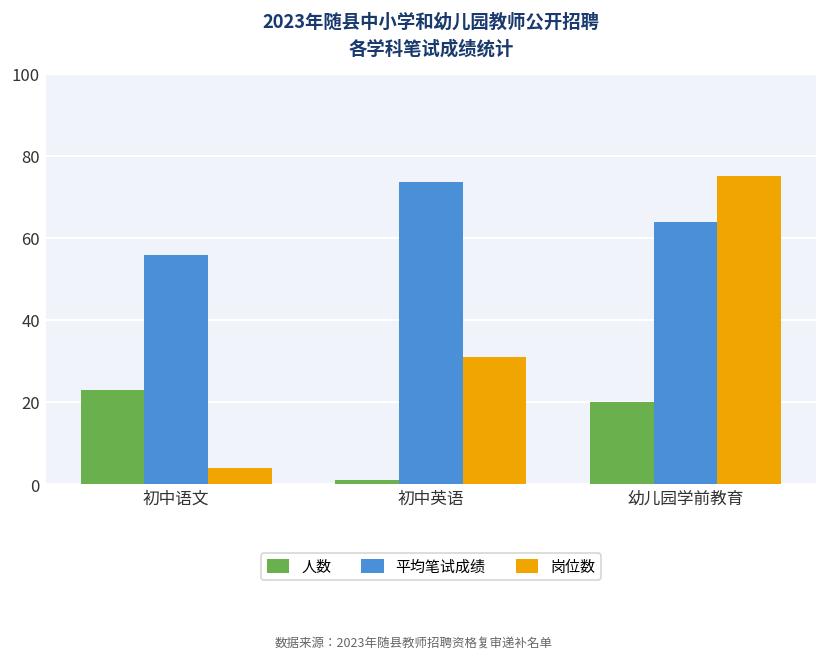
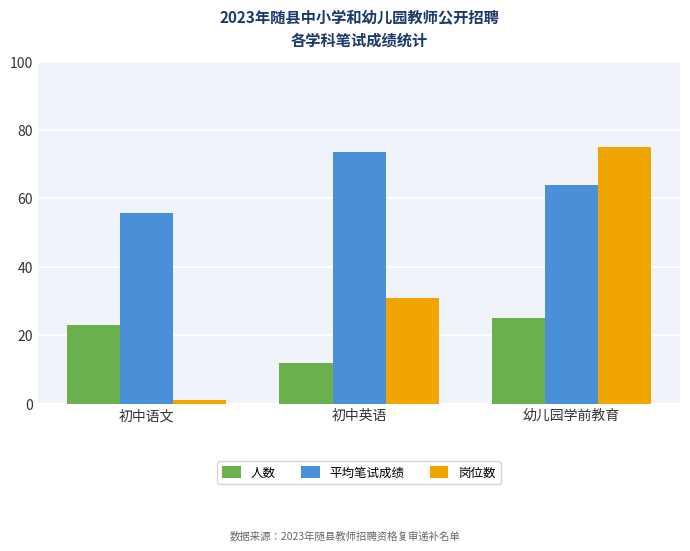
岗位数, 初中语文: 4 -> 1
人数, 初中英语: 1 -> 12
人数, 幼儿园学前教育: 20 -> 25
